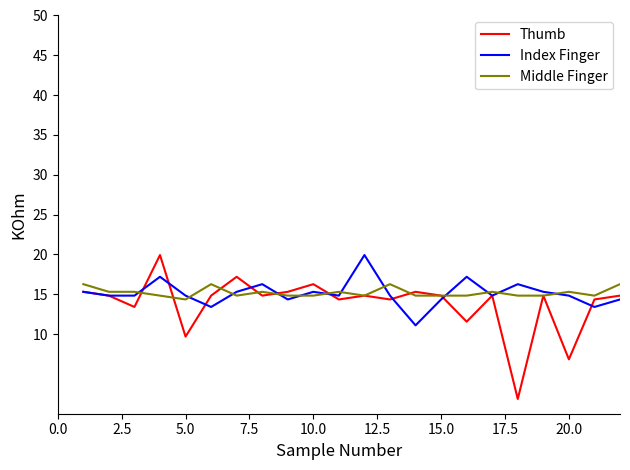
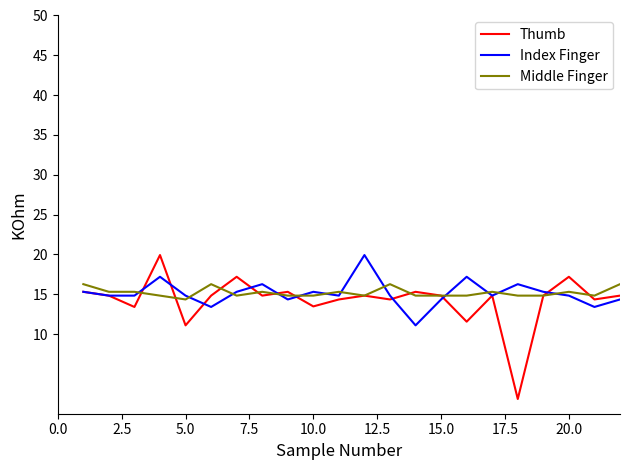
Thumb, 5.0: 10 -> 11
Thumb, 10.0: 16 -> 13
Thumb, 20.0: 7 -> 17
